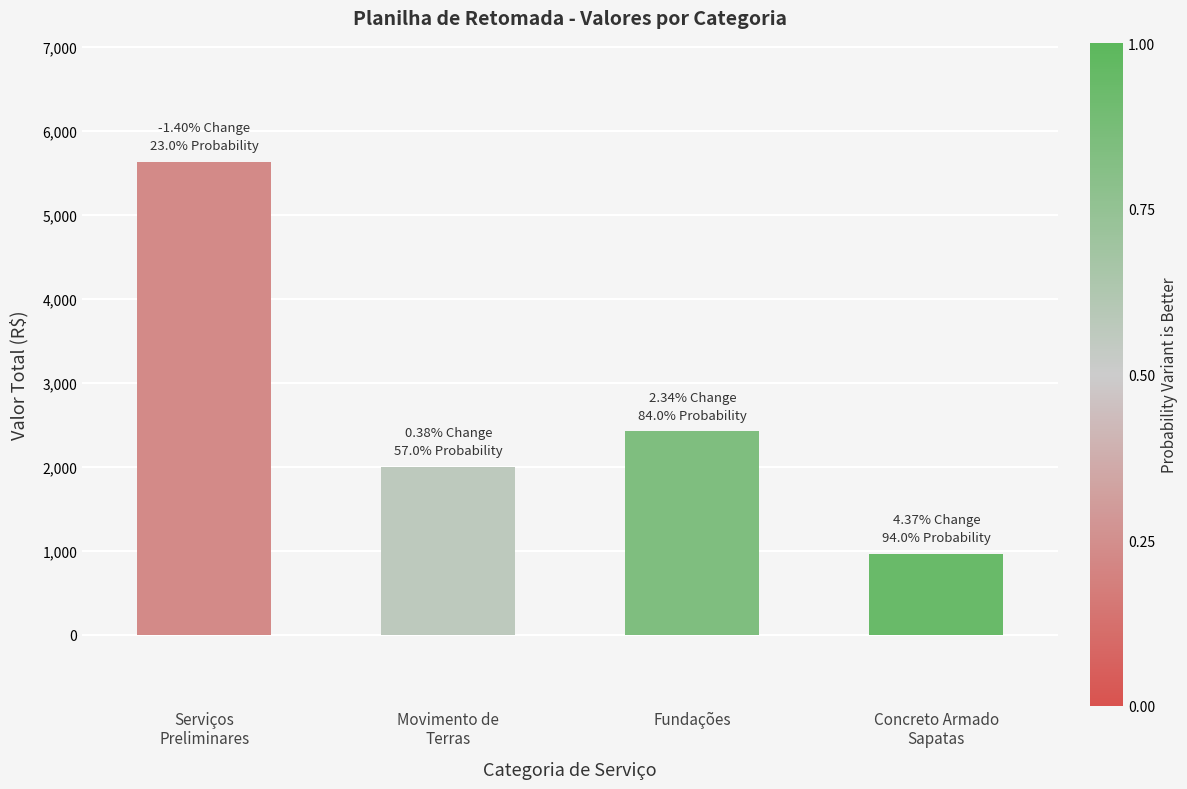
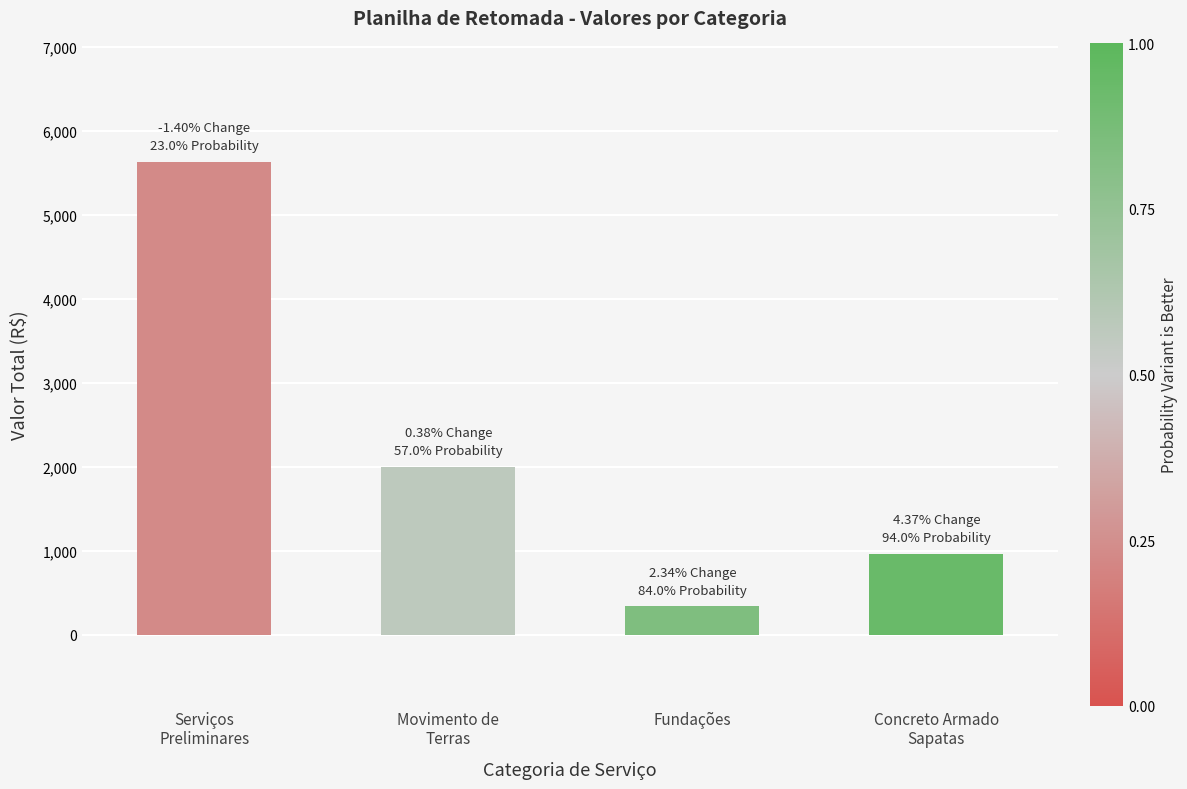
Fundações: 2,400 -> 300
